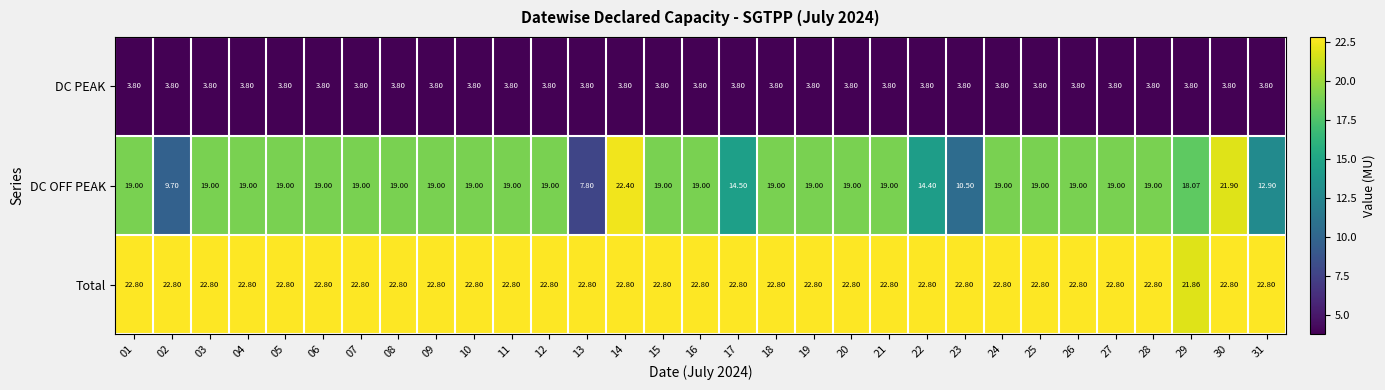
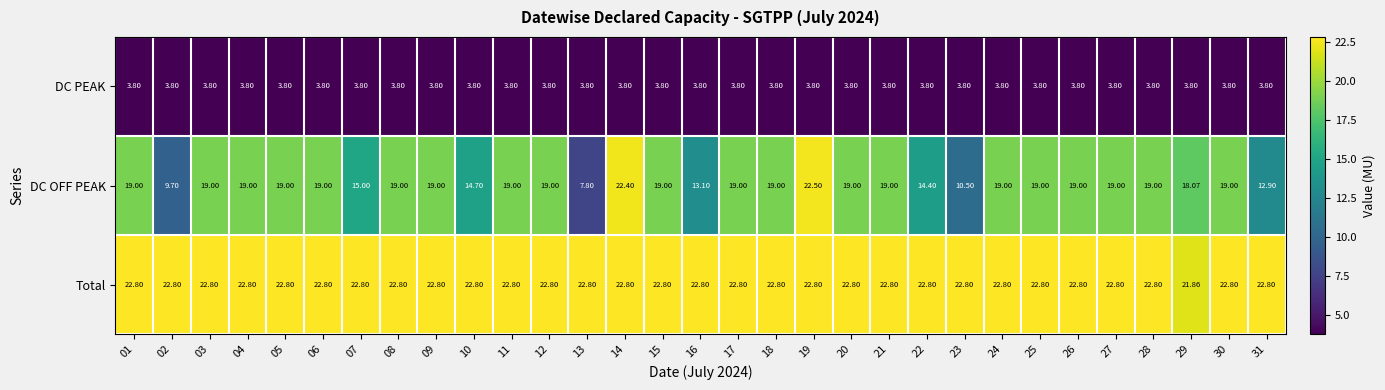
DC OFF PEAK, 07: 19.00 -> 15.00
DC OFF PEAK, 10: 19.00 -> 14.70
DC OFF PEAK, 16: 19.00 -> 13.10
DC OFF PEAK, 17: 14.50 -> 19.00
DC OFF PEAK, 19: 19.00 -> 22.50
DC OFF PEAK, 30: 21.90 -> 19.00
